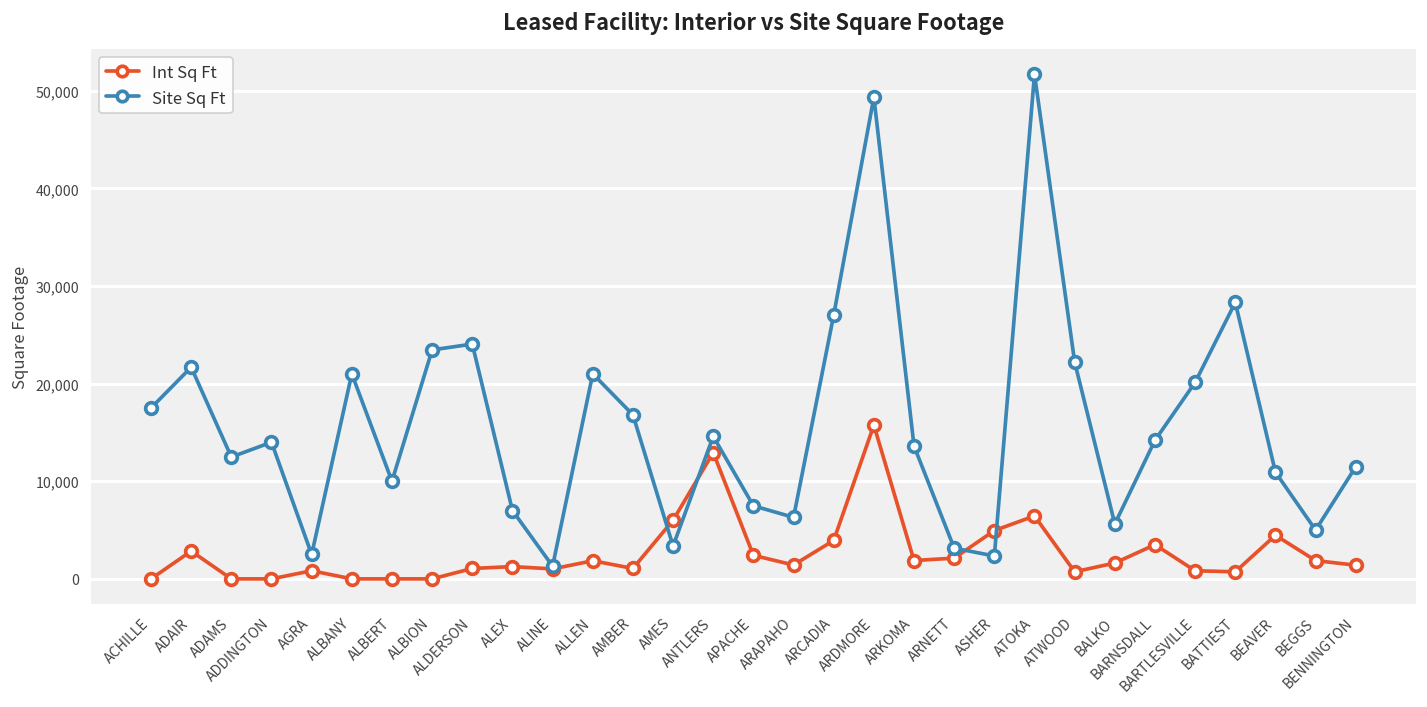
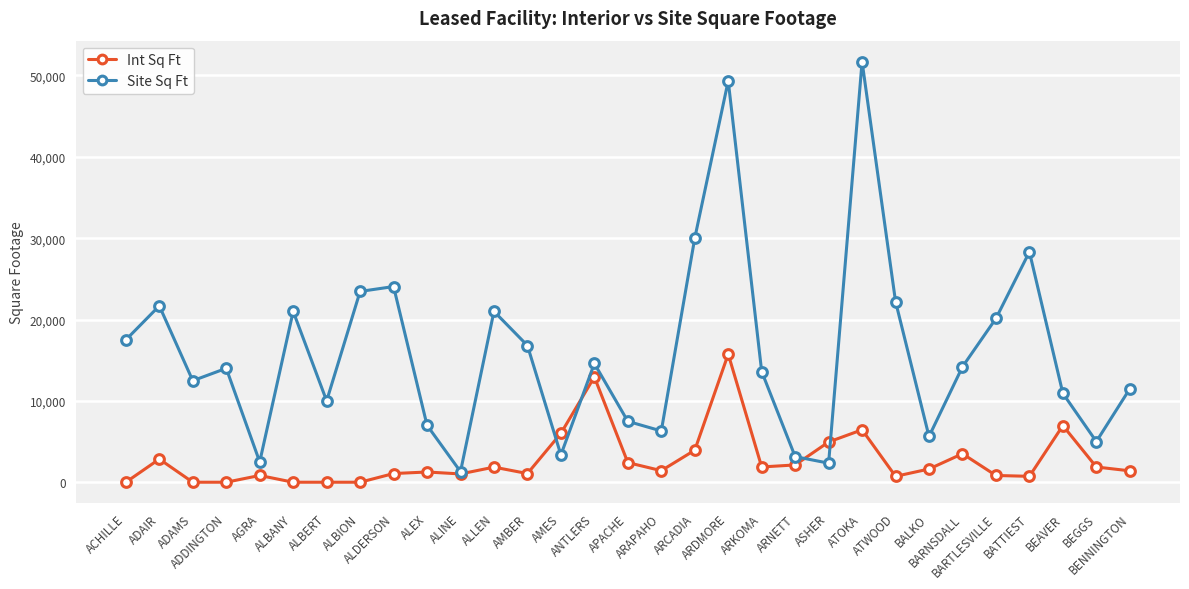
Site Sq Ft, ARCADIA: 27,000 -> 30,000
Int Sq Ft, BEAVER: 4,000 -> 7,000
